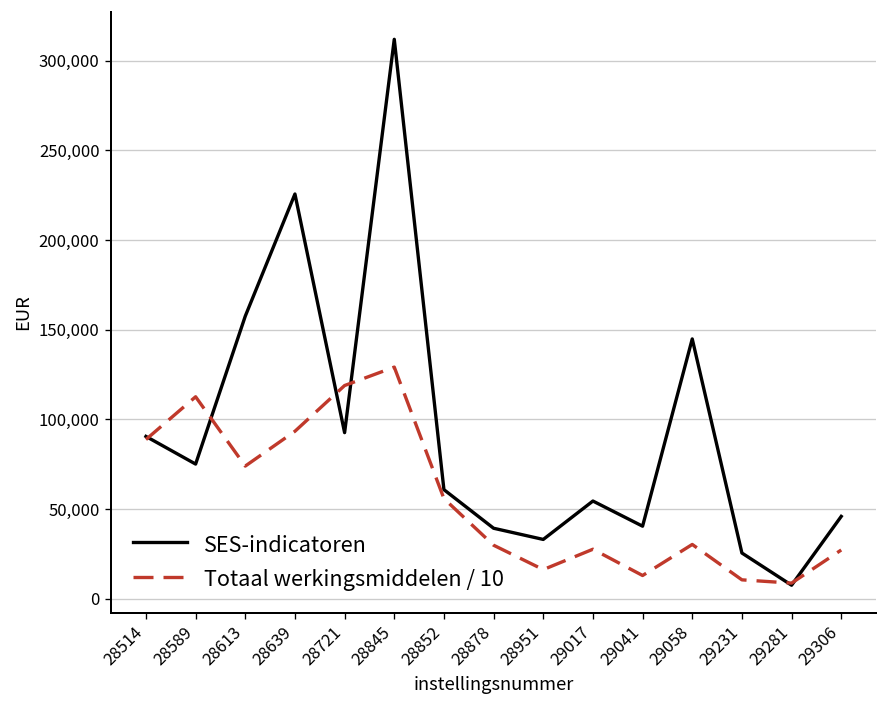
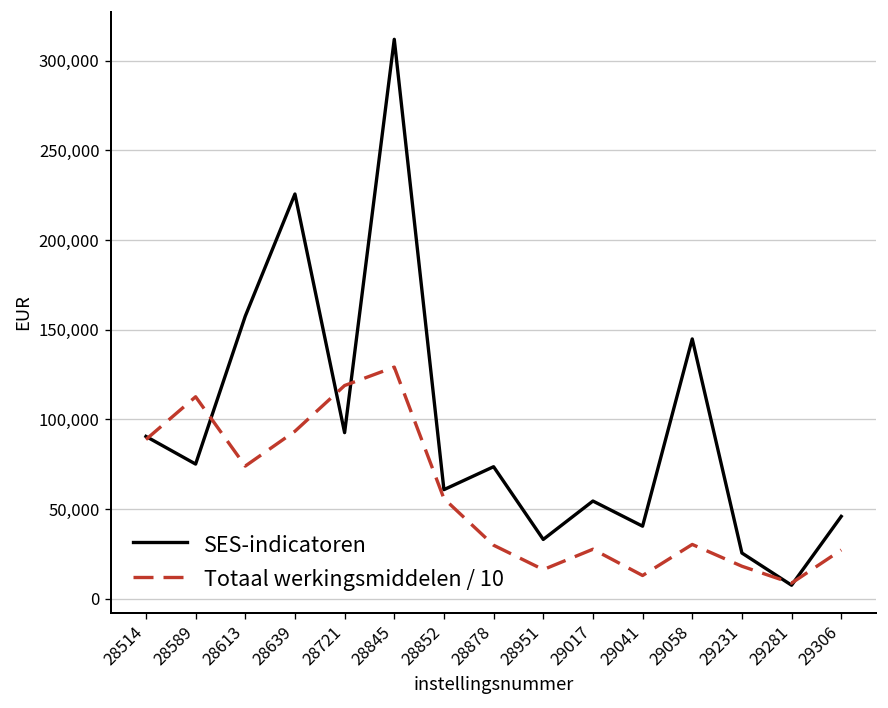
SES-indicatoren, 28878: 39,000 -> 74,000
Totaal werkingsmiddelen / 10, 29231: 11,000 -> 18,000
